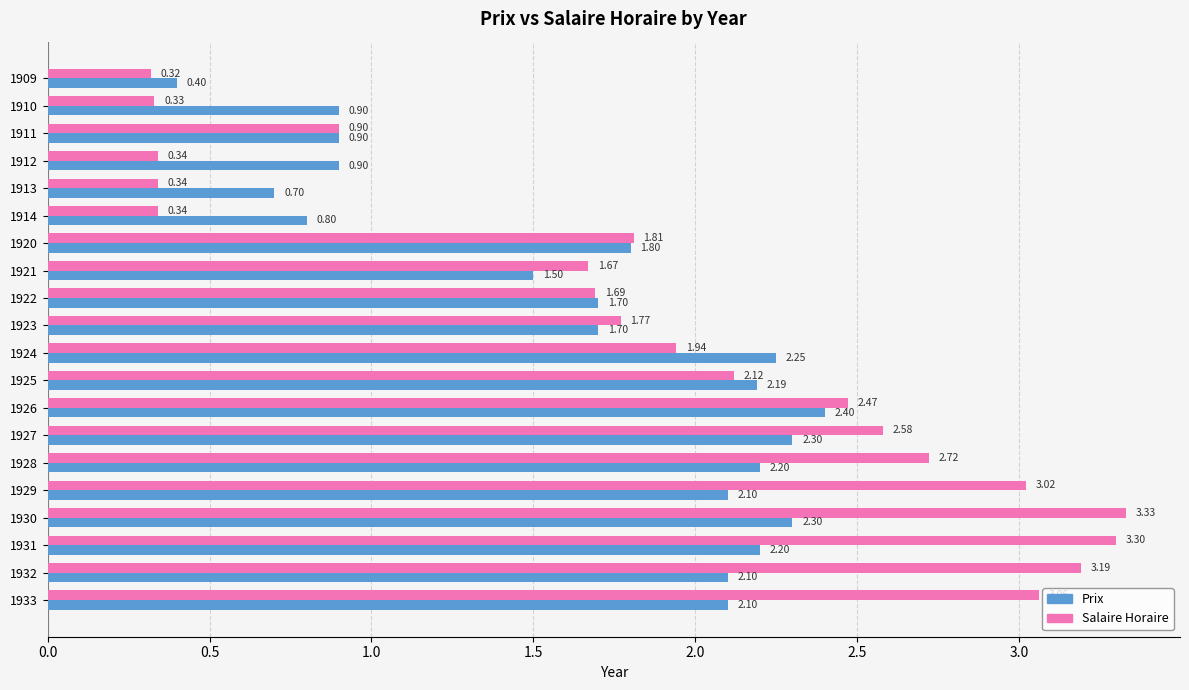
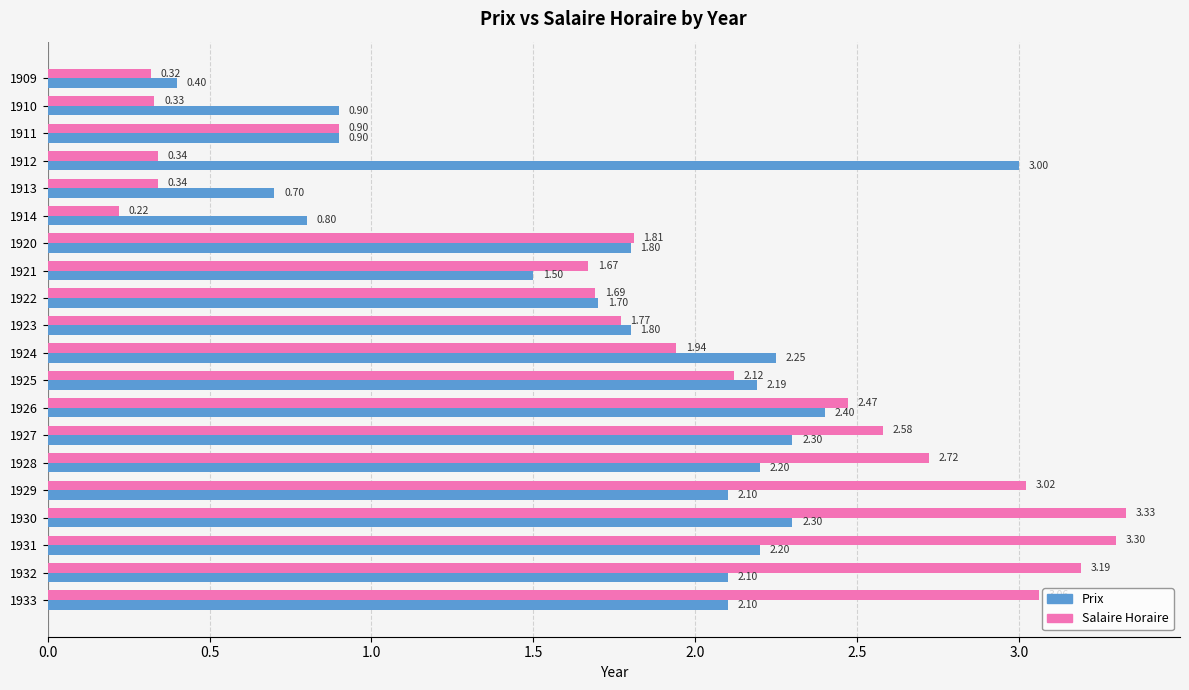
Prix, 1912: 0.90 -> 3.00
Salaire Horaire, 1914: 0.34 -> 0.22
Prix, 1923: 1.70 -> 1.80
